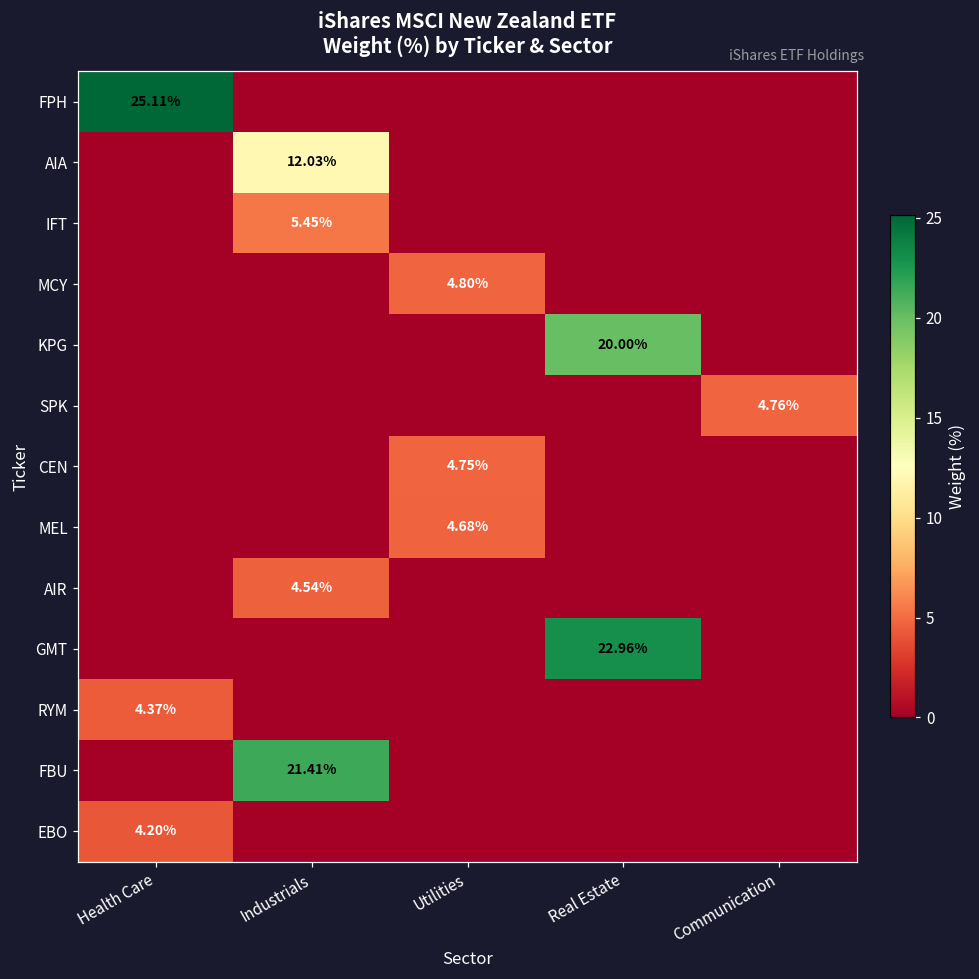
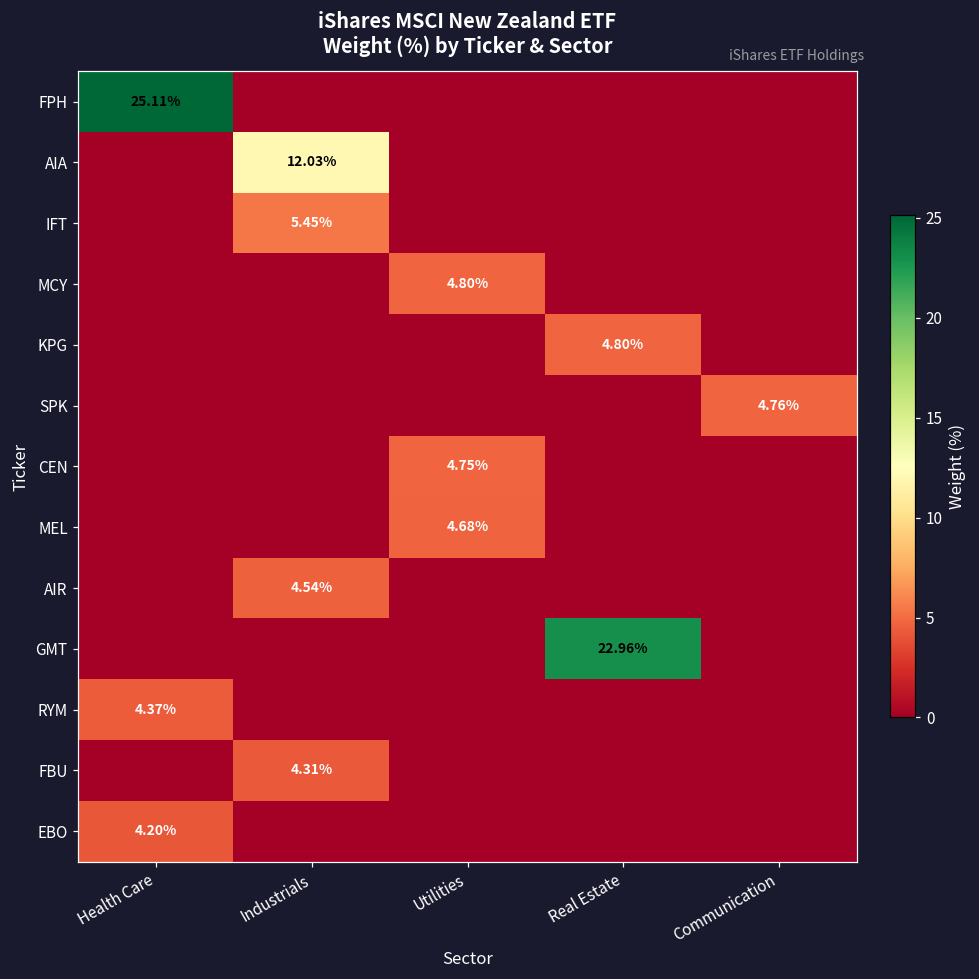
KPG, Real Estate: 20.00% -> 4.80%
FBU, Industrials: 21.41% -> 4.31%
